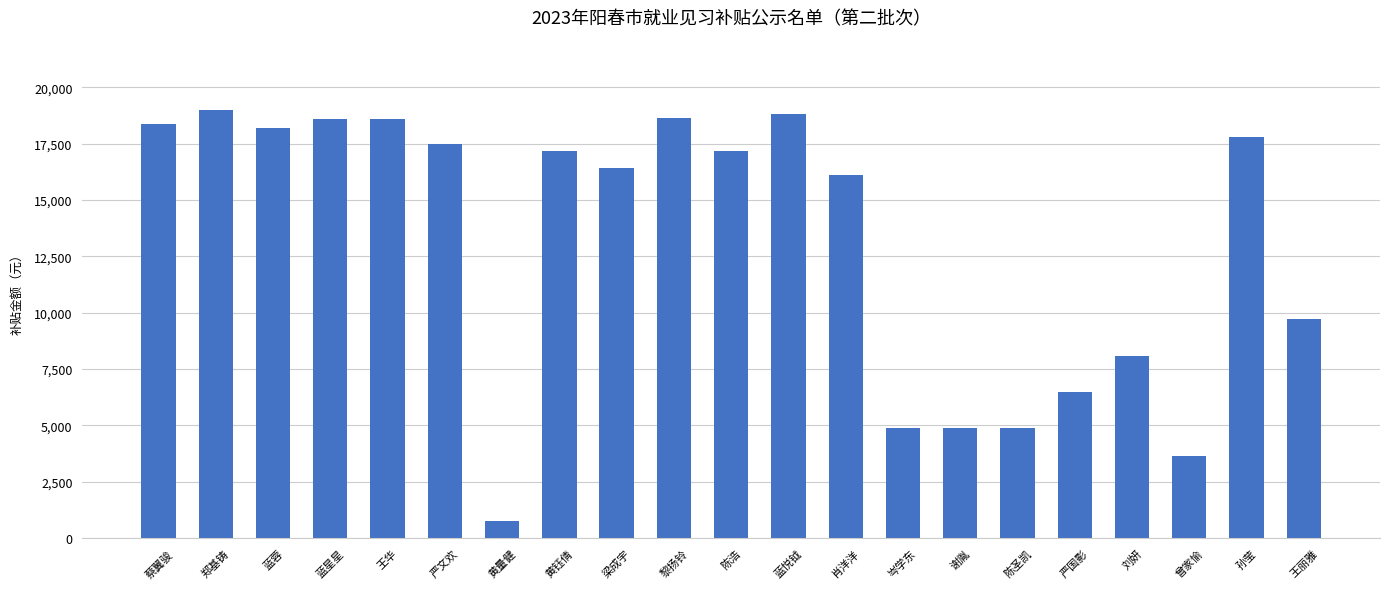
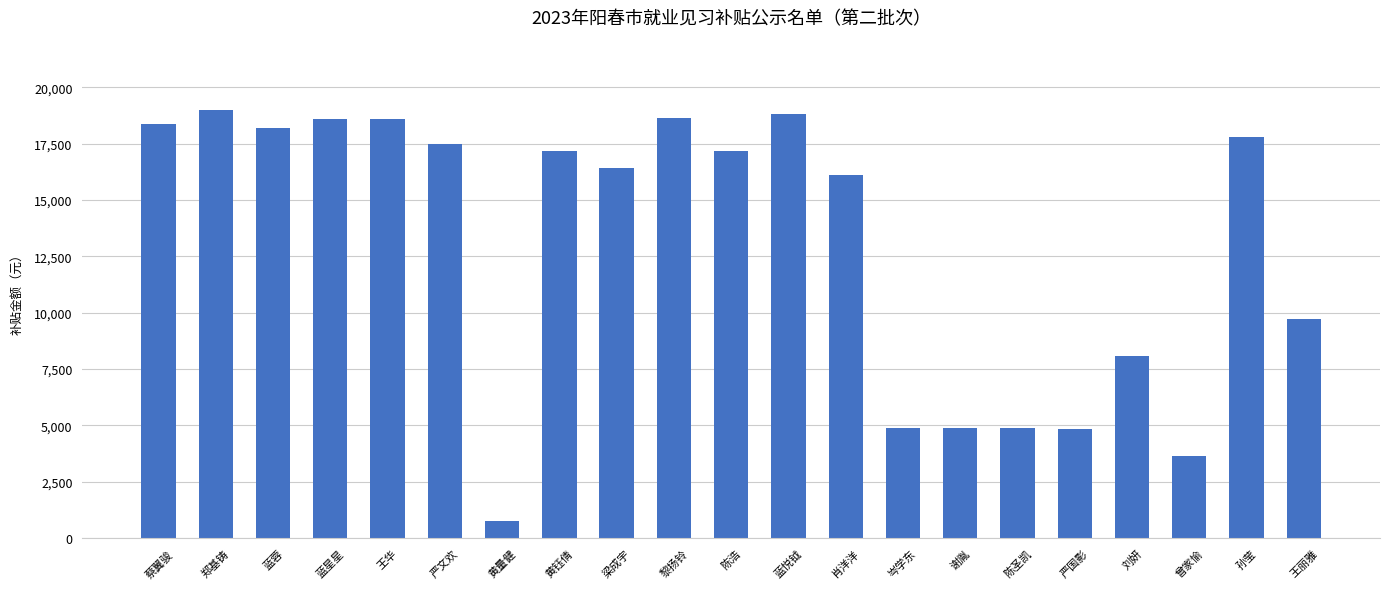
严国影: 6,500 -> 4,800
